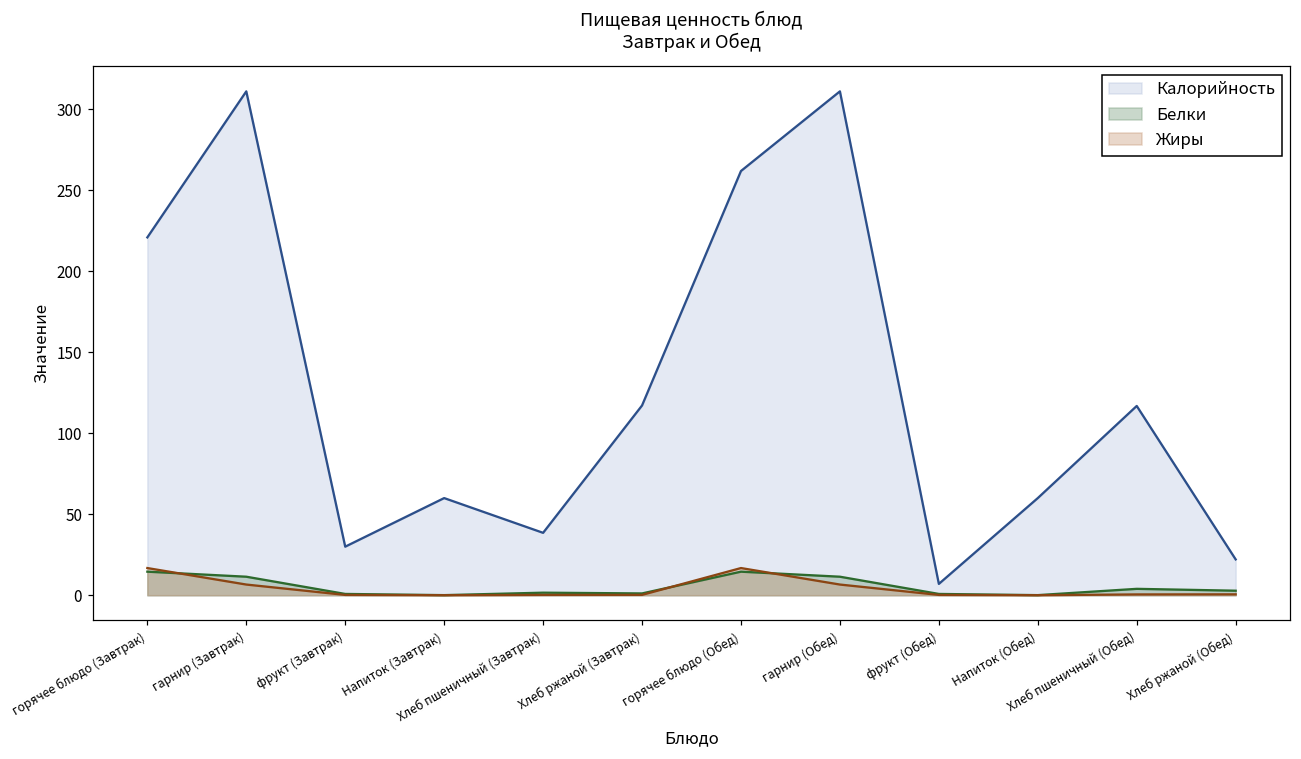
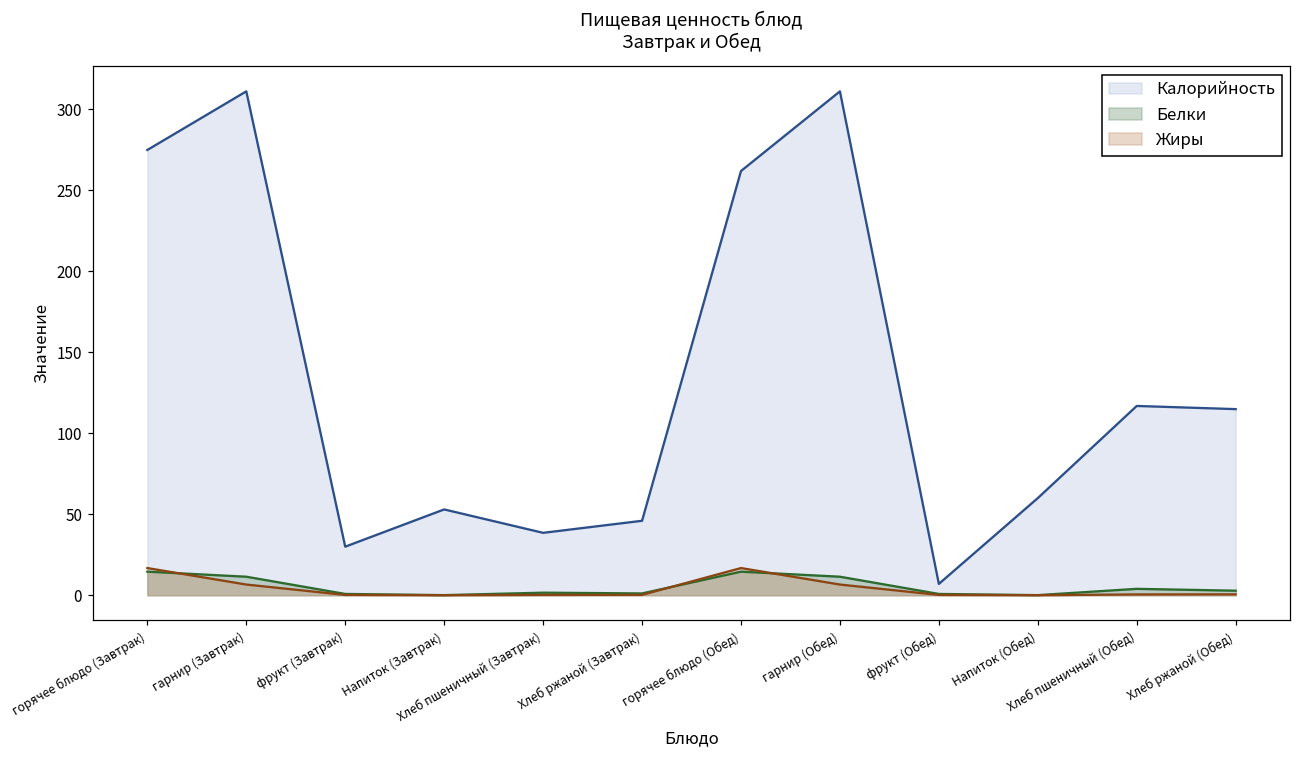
Калорийность, горячее блюдо (Завтрак): 221 -> 275
Калорийность, Напиток (Завтрак): 60 -> 53
Калорийность, Хлеб ржаной (Завтрак): 117 -> 46
Калорийность, Хлеб ржаной (Обед): 22 -> 115
